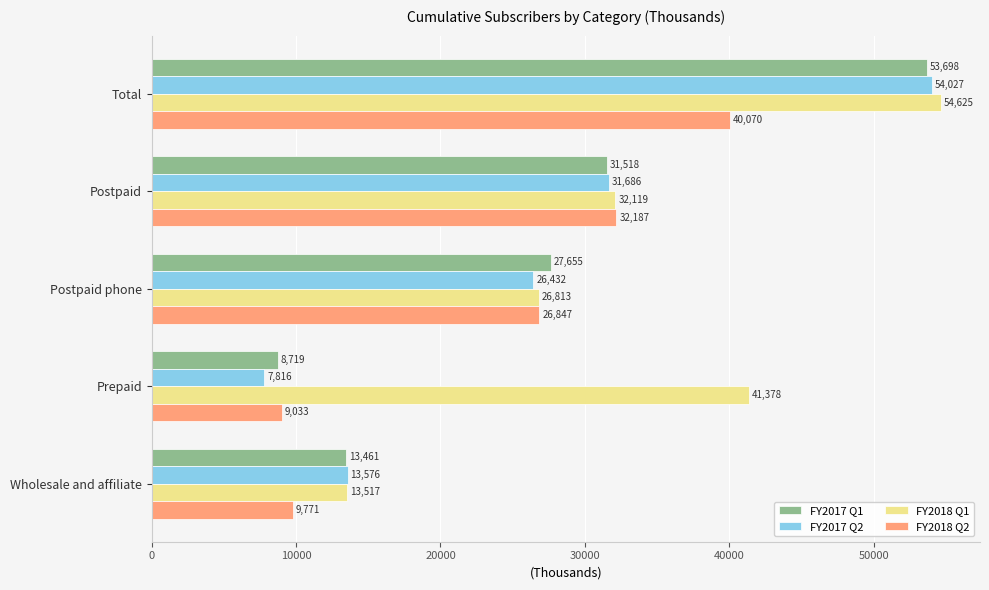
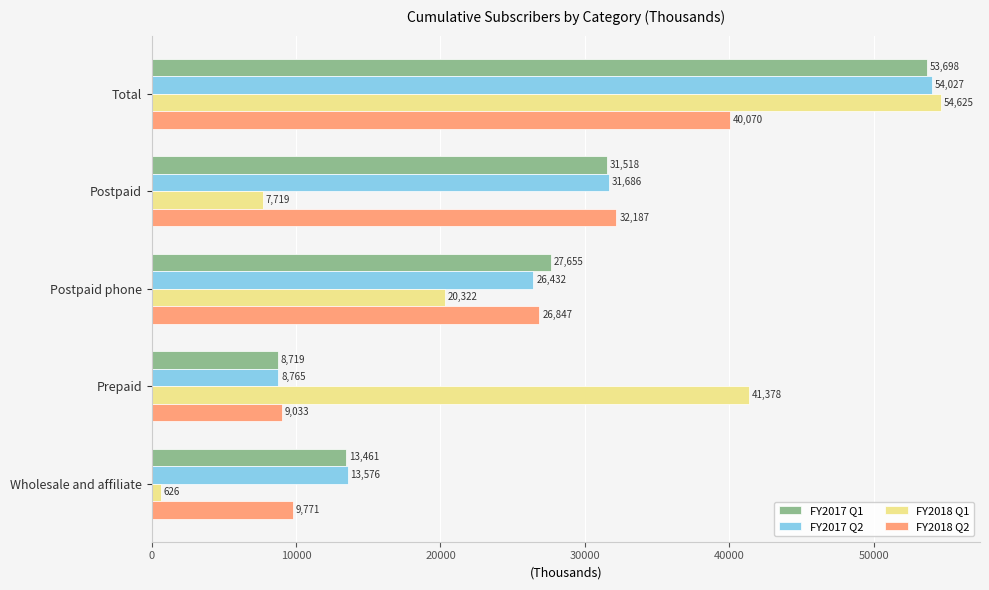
FY2018 Q1, Postpaid: 32,119 -> 7,719
FY2018 Q1, Postpaid phone: 26,813 -> 20,322
FY2017 Q2, Prepaid: 7,816 -> 8,765
FY2018 Q1, Wholesale and affiliate: 13,517 -> 626
